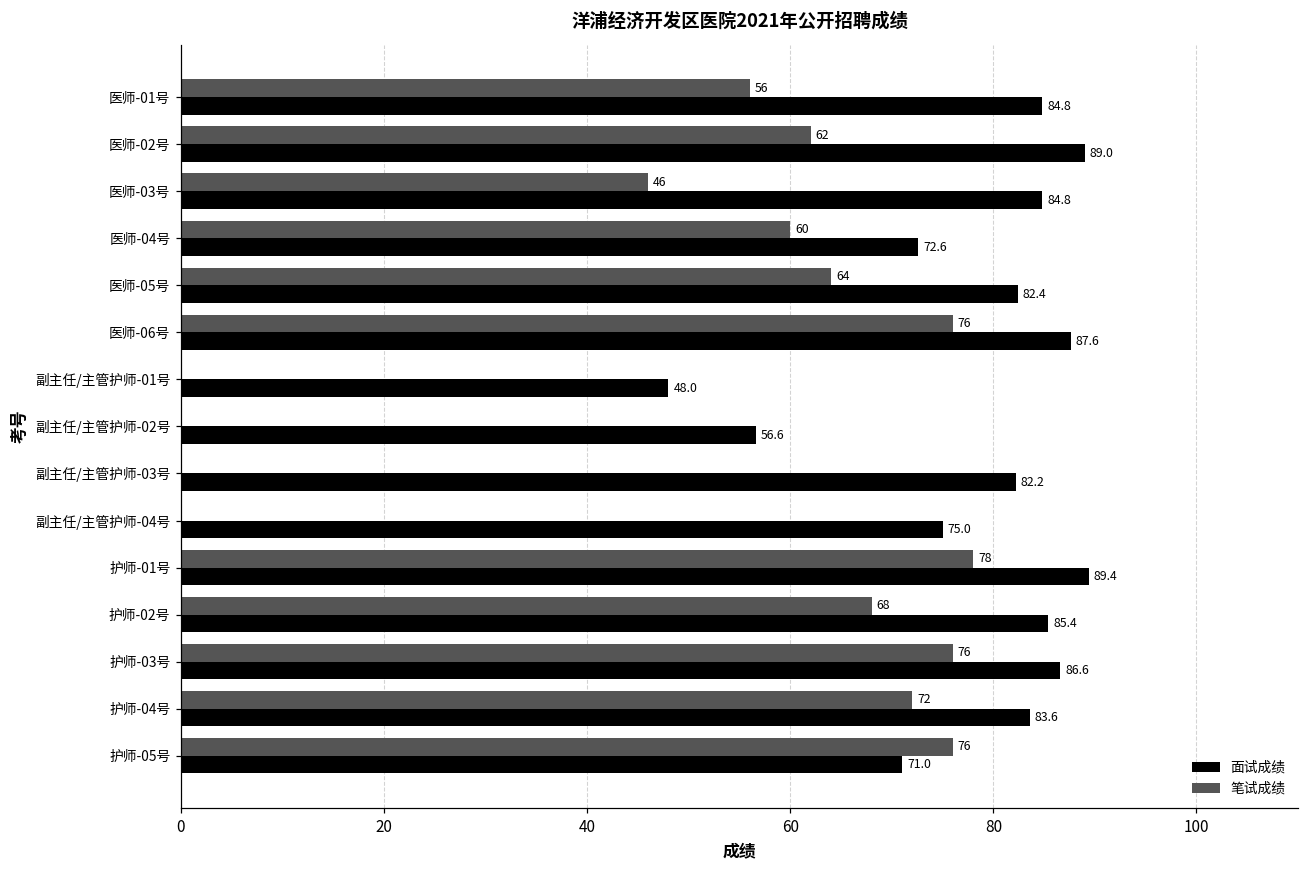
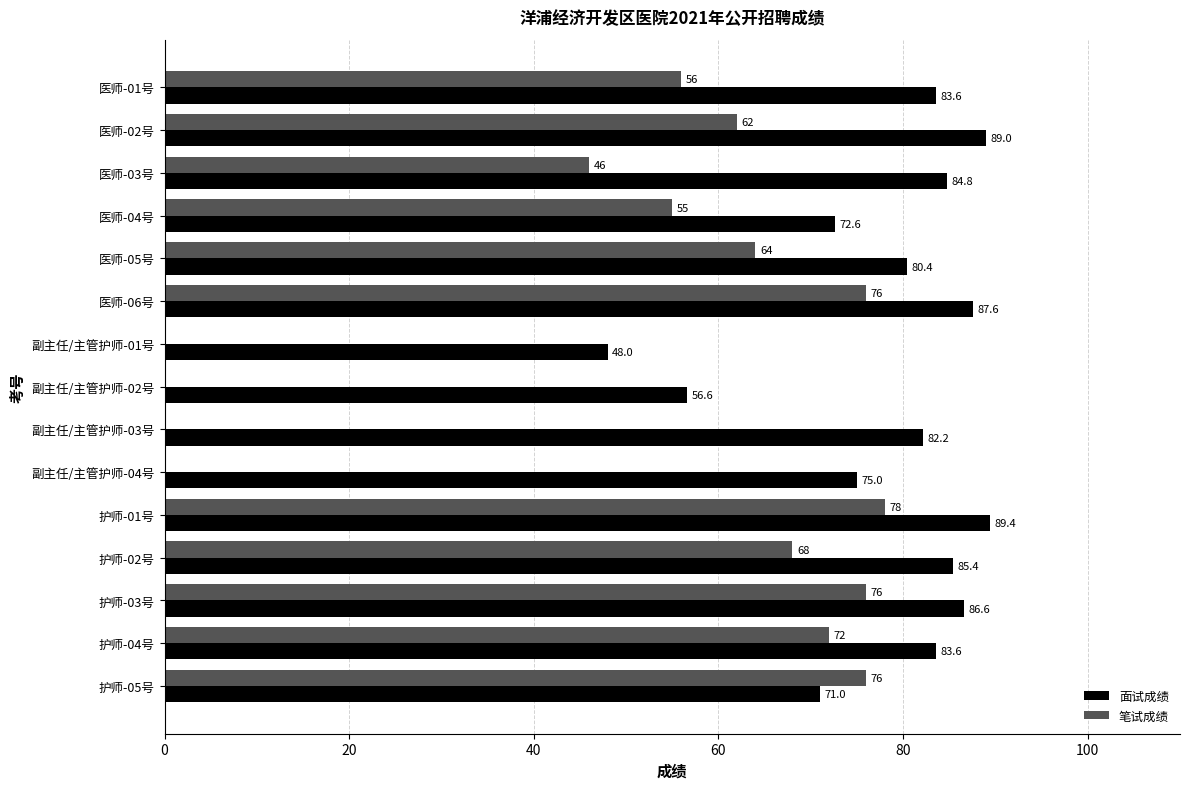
面试成绩, 医师-01号: 84.8 -> 83.6
笔试成绩, 医师-04号: 60 -> 55
面试成绩, 医师-05号: 82.4 -> 80.4
